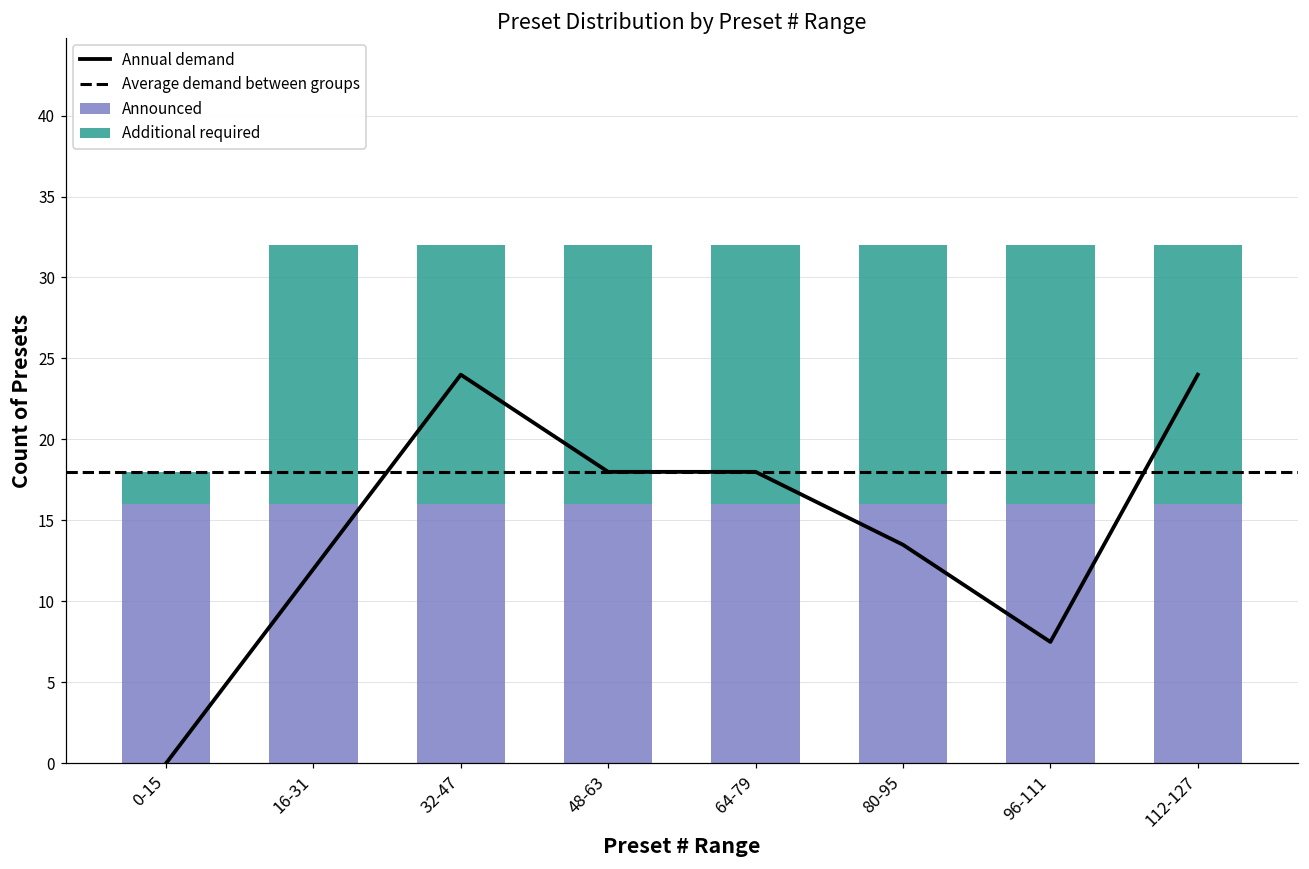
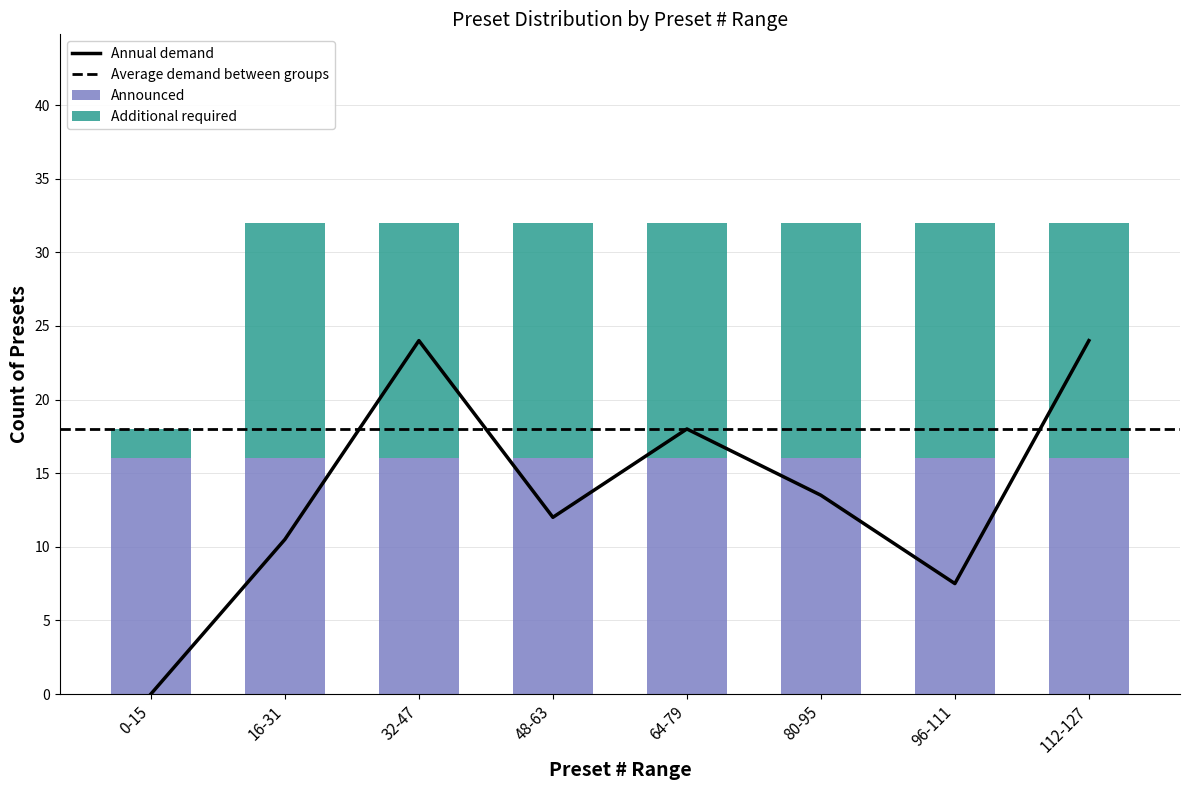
Annual demand, 16-31: 12.0 -> 10.5
Annual demand, 48-63: 18.0 -> 12.0
